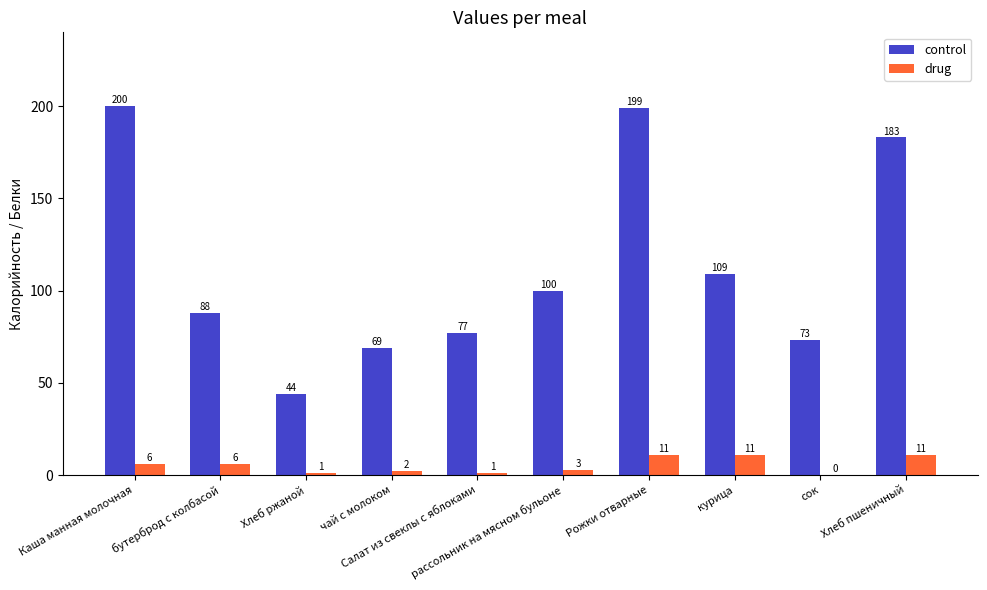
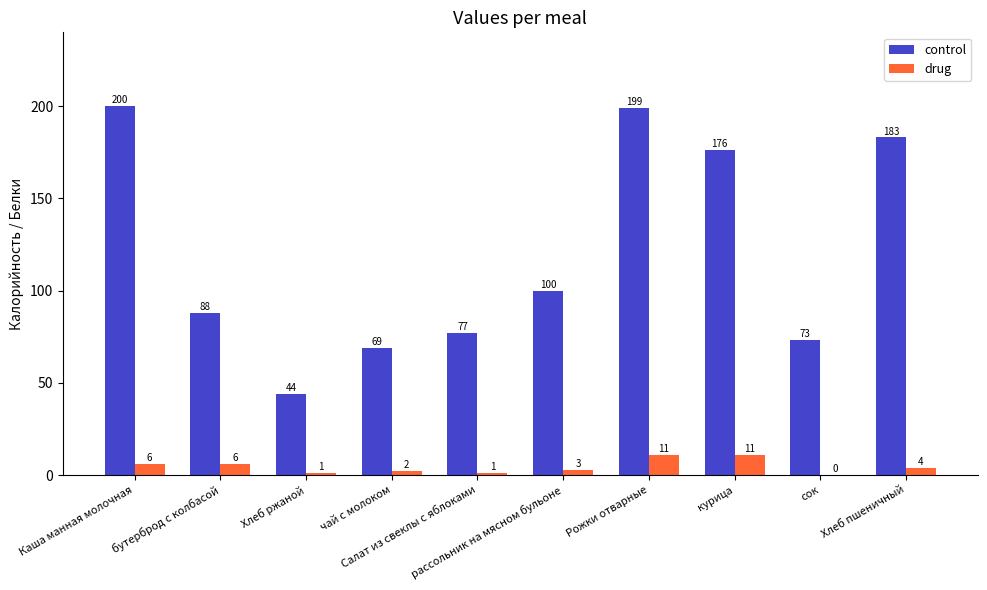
control, курица: 109 -> 176
drug, Хлеб пшеничный: 11 -> 4
